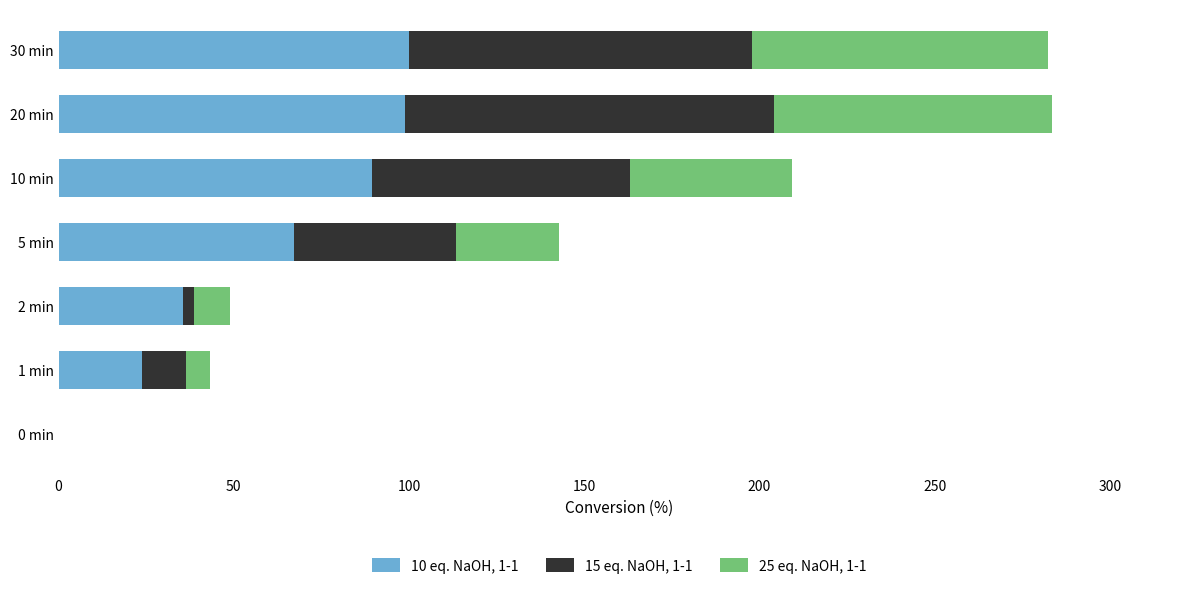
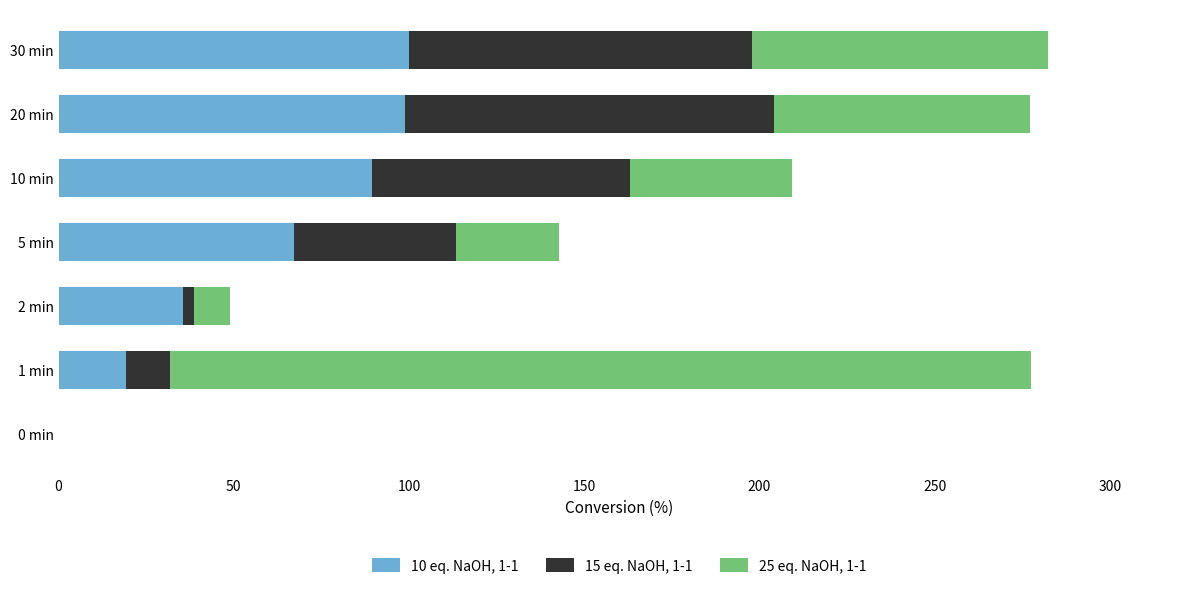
25 eq. NaOH, 1-1, 20 min: 79 -> 73
10 eq. NaOH, 1-1, 1 min: 24 -> 19
25 eq. NaOH, 1-1, 1 min: 7 -> 246
